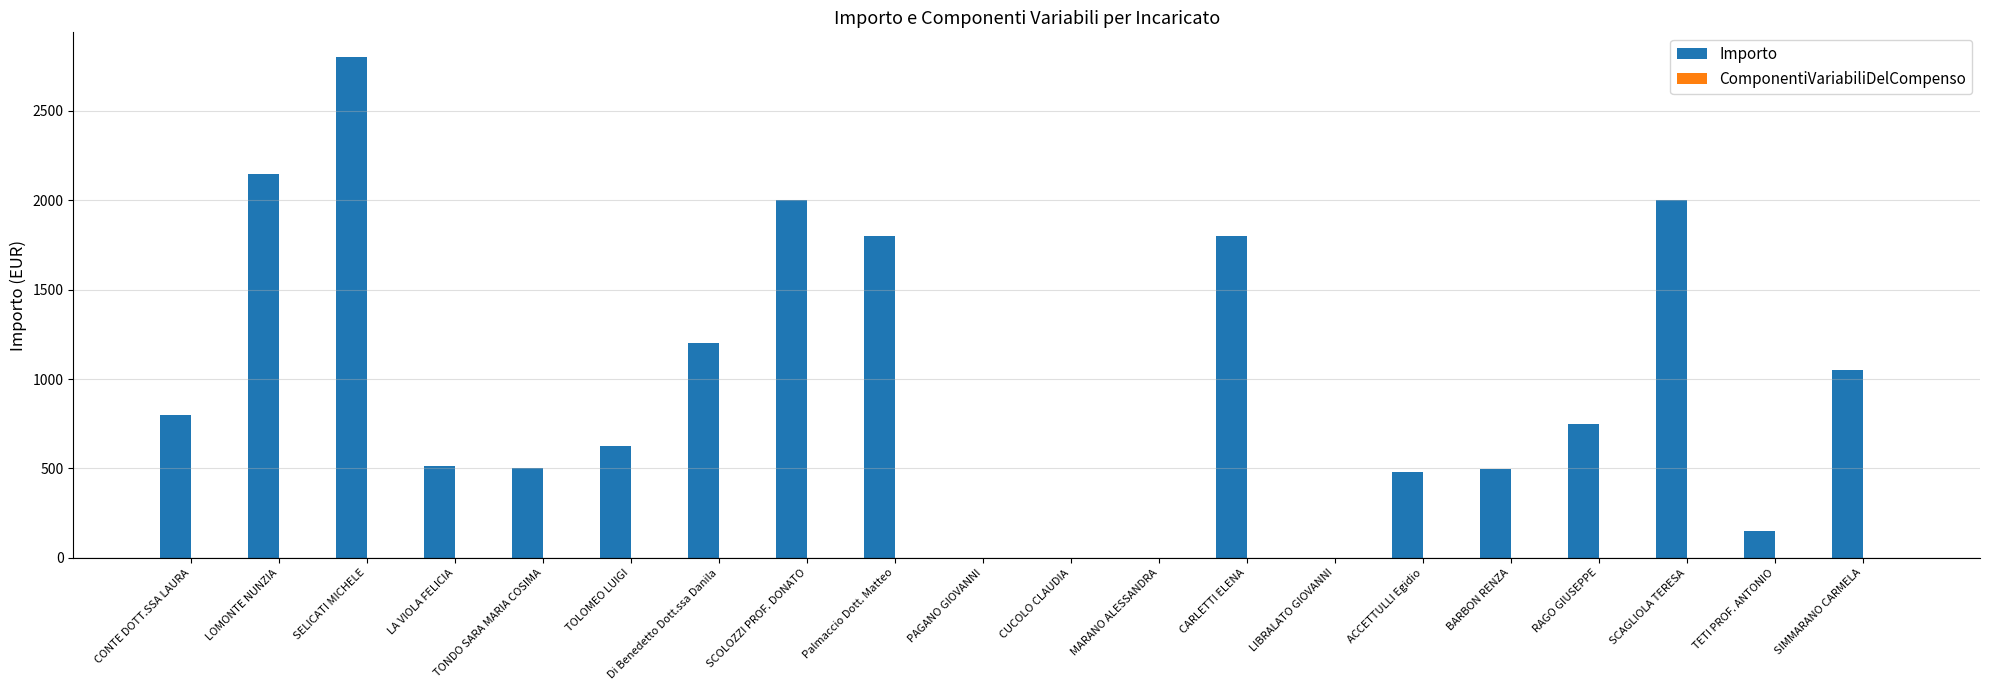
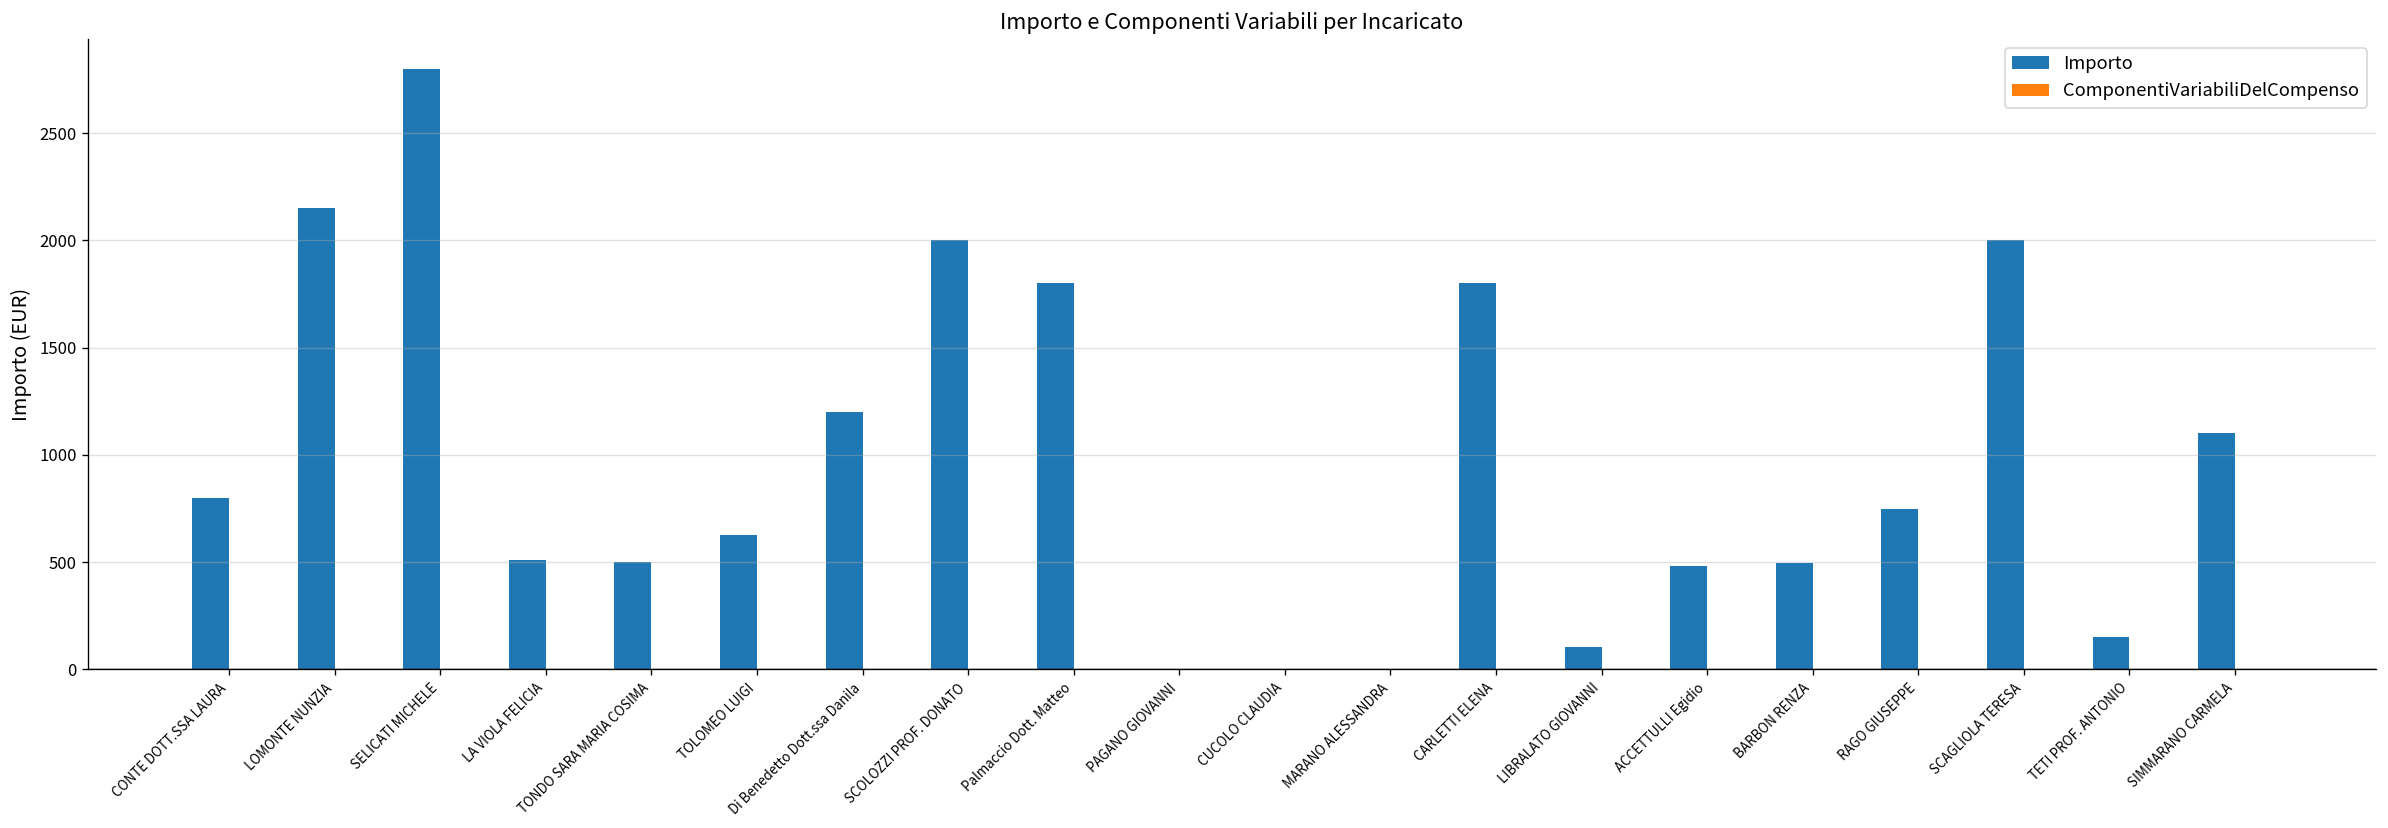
Importo, LIBRALATO GIOVANNI: 0 -> 100
Importo, SIMMARANO CARMELA: 1050 -> 1100
